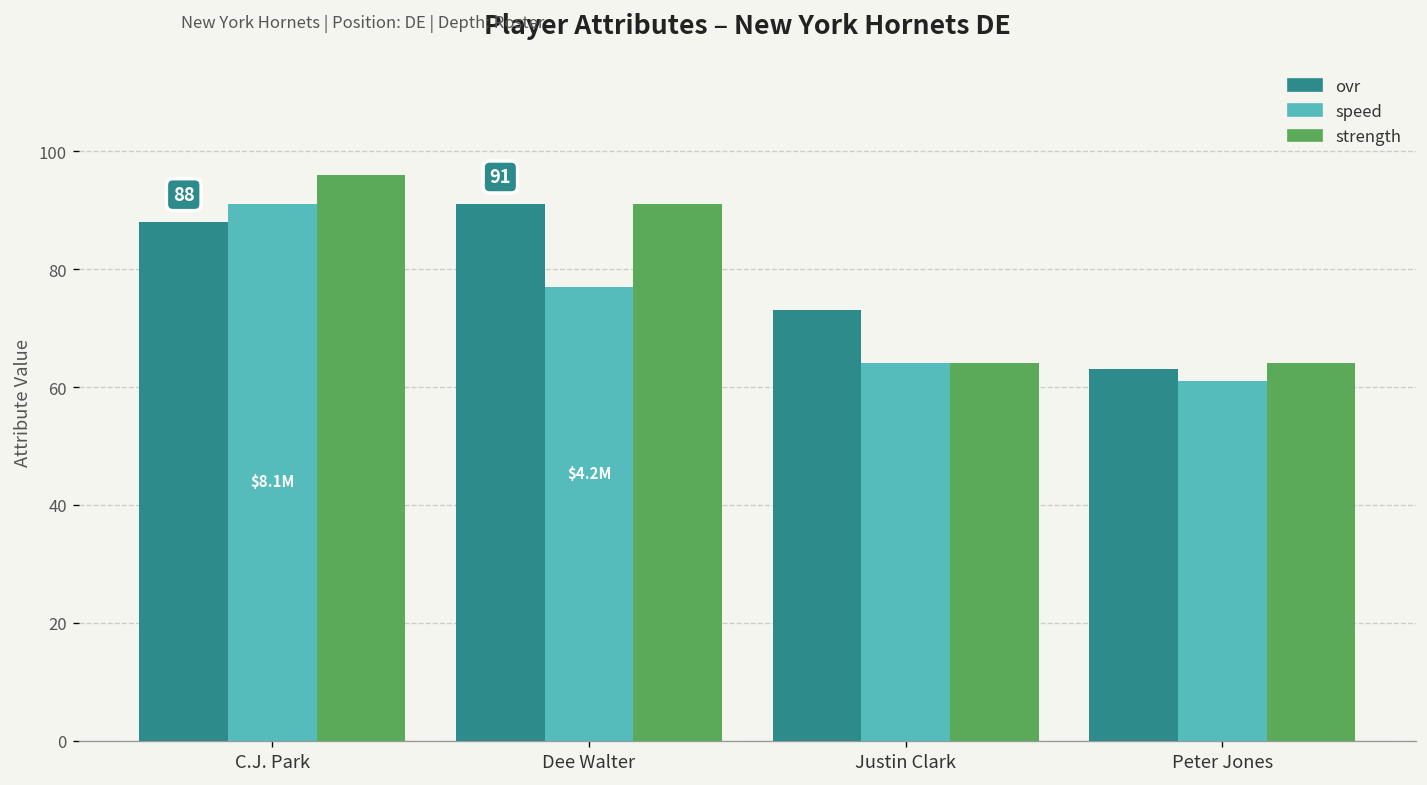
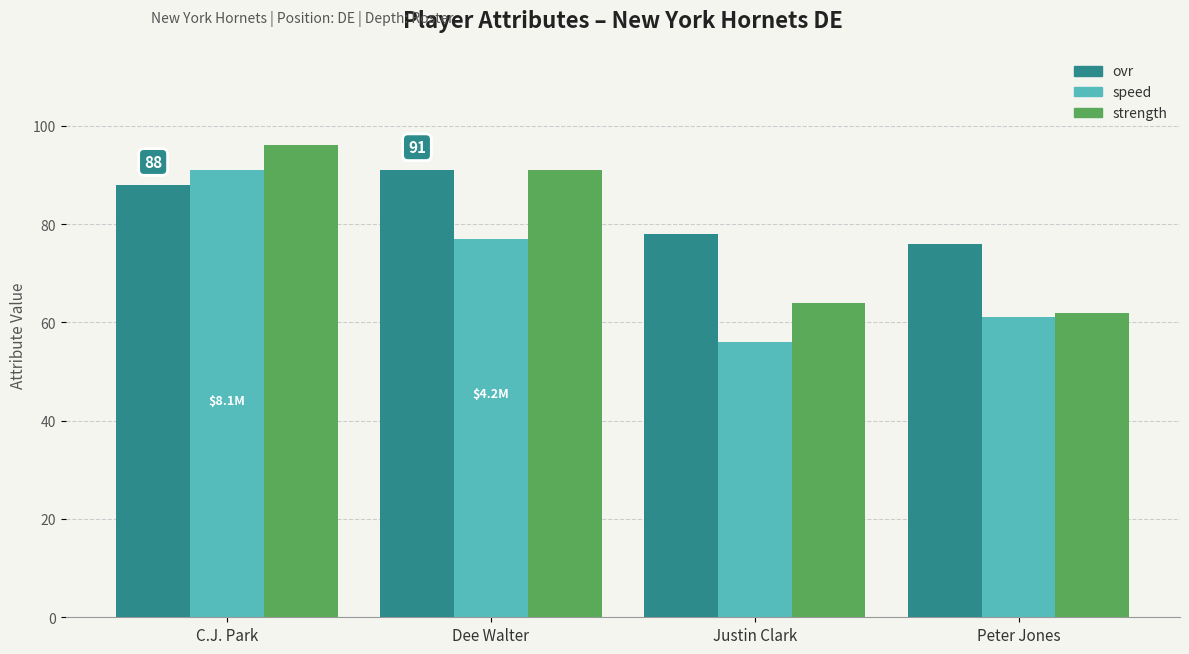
ovr, Justin Clark: 73 -> 78
speed, Justin Clark: 64 -> 56
ovr, Peter Jones: 63 -> 76
strength, Peter Jones: 64 -> 62
